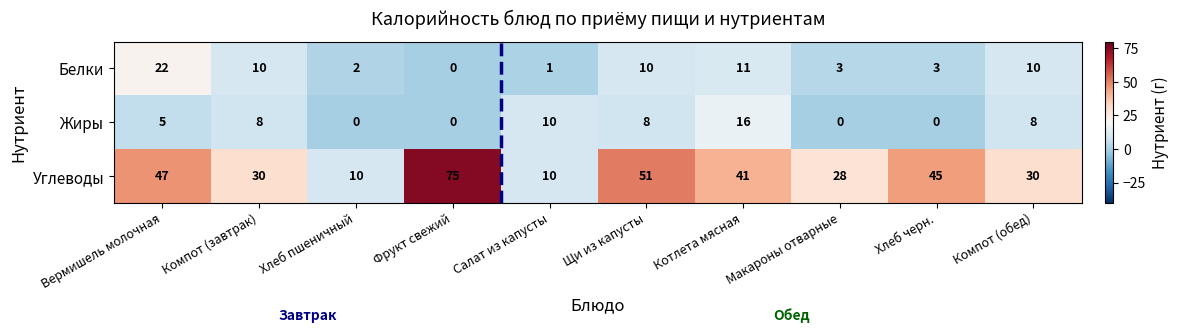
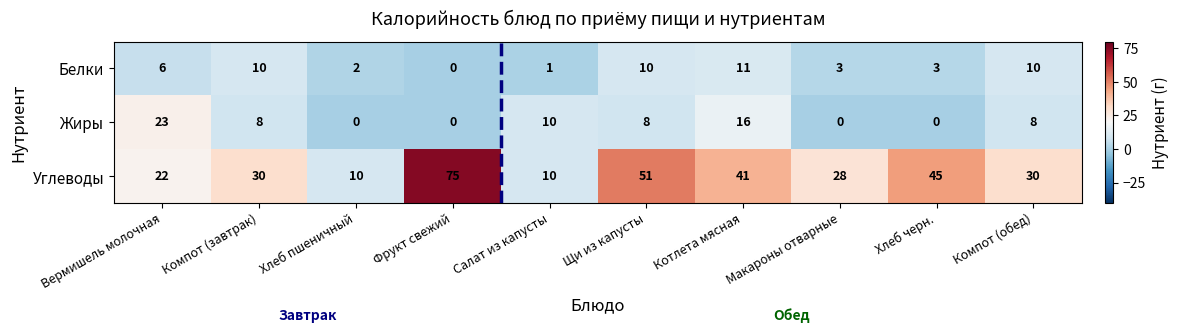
Белки, Вермишель молочная: 22 -> 6
Жиры, Вермишель молочная: 5 -> 23
Углеводы, Вермишель молочная: 47 -> 22
